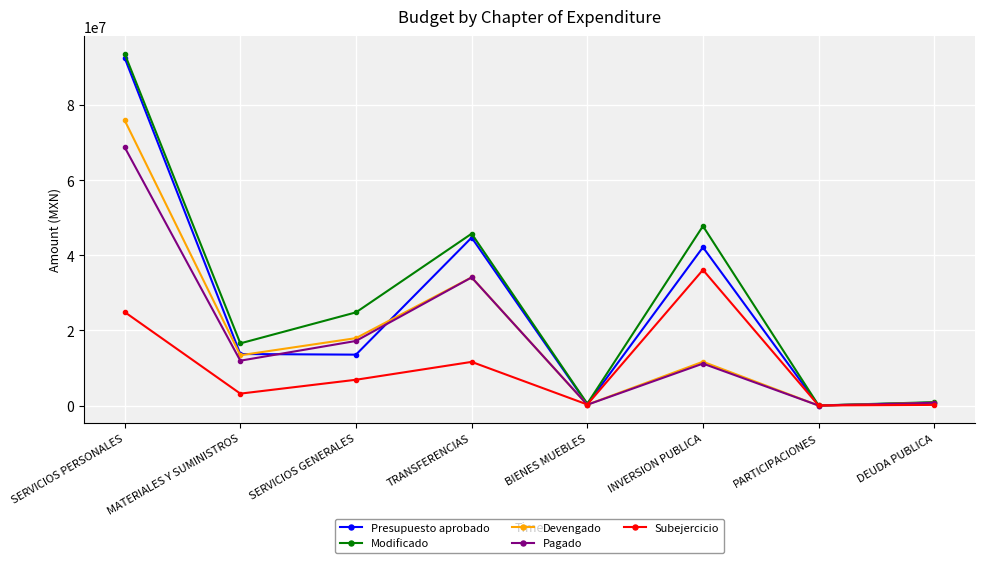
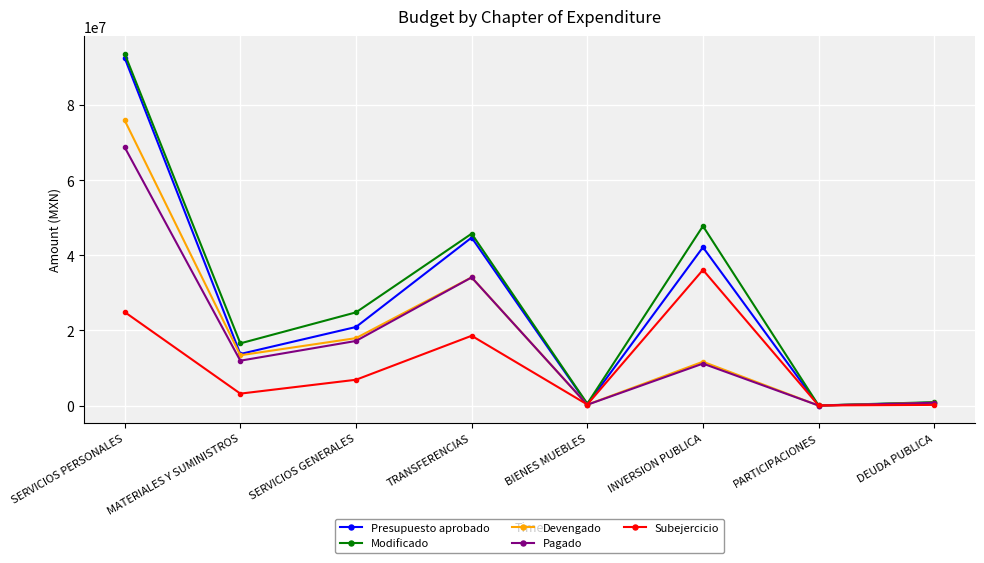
Presupuesto aprobado, SERVICIOS GENERALES: 14000000 -> 21000000
Subejercicio, TRANSFERENCIAS: 12000000 -> 19000000
